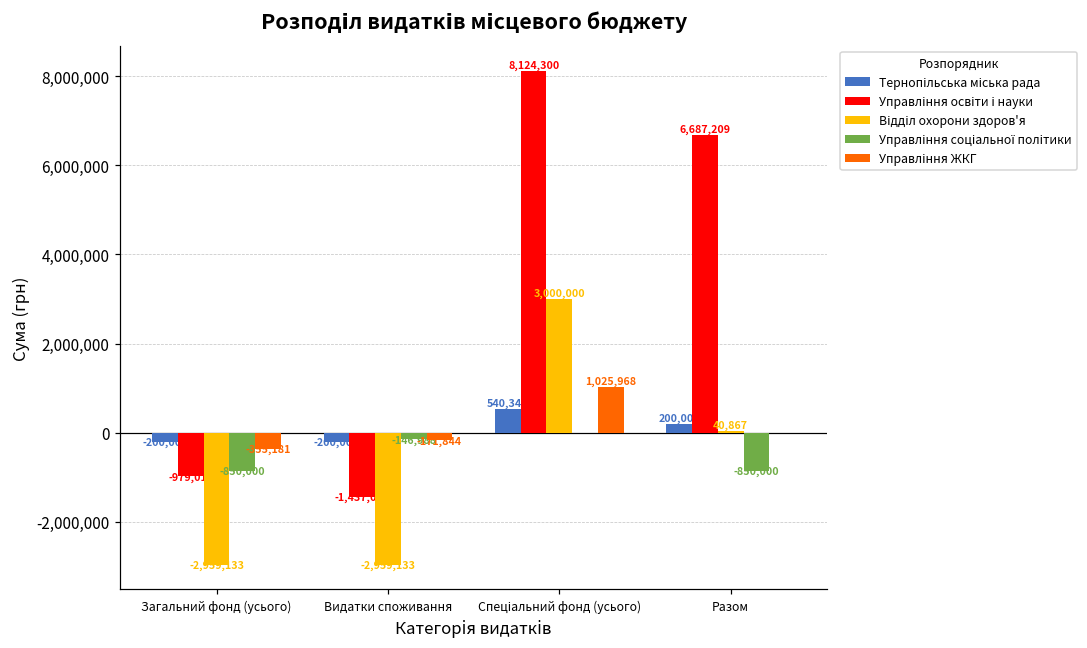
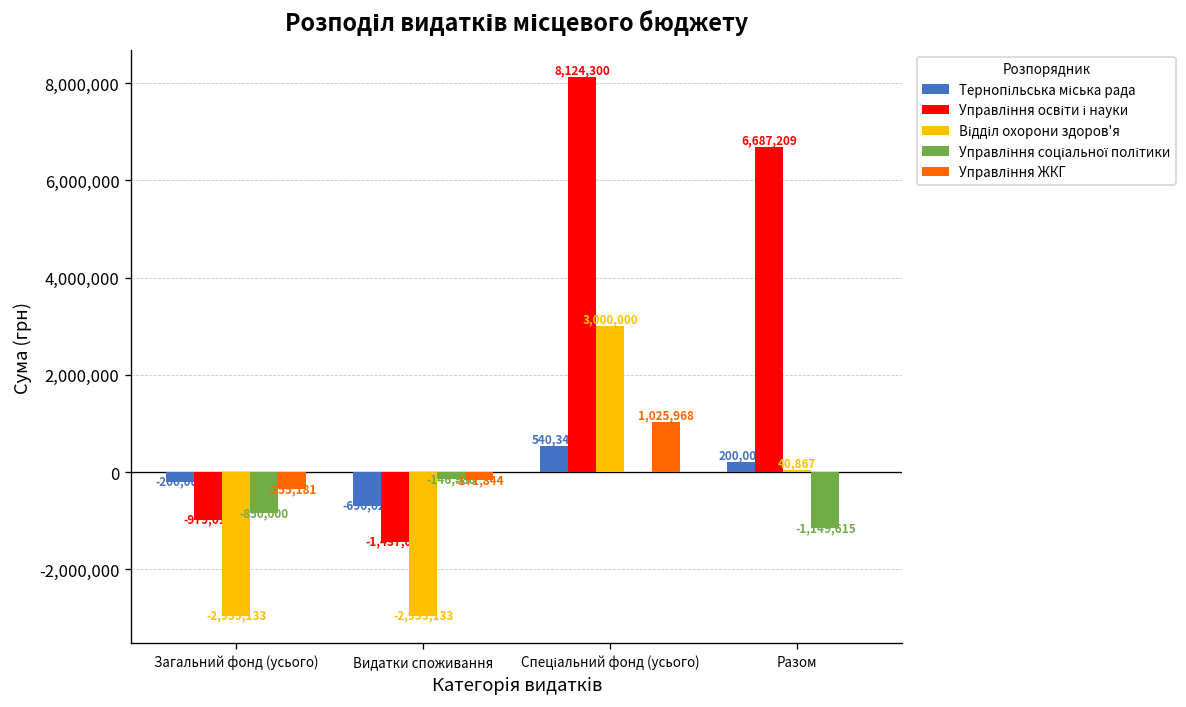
Тернопільська міська рада, Видатки споживання: -200,000 -> -690,622
Управління соціальної політики, Разом: -850,000 -> -1,149,615
